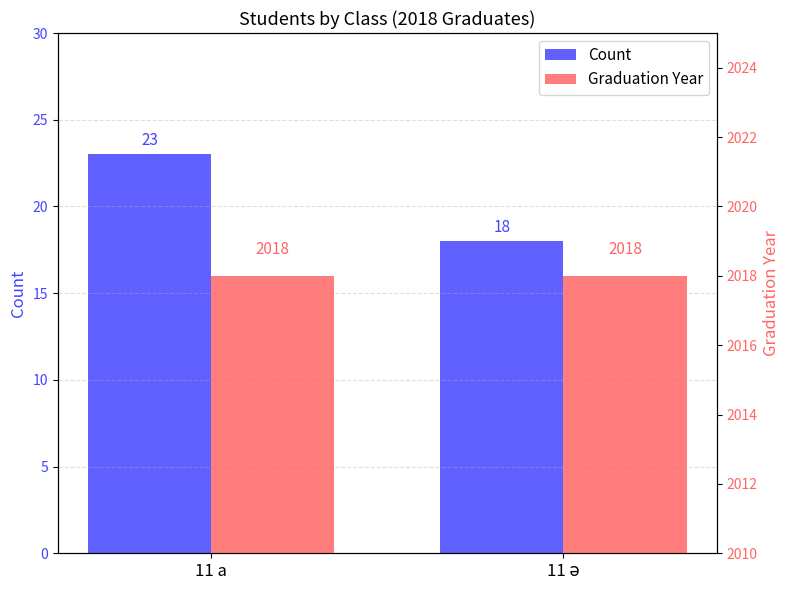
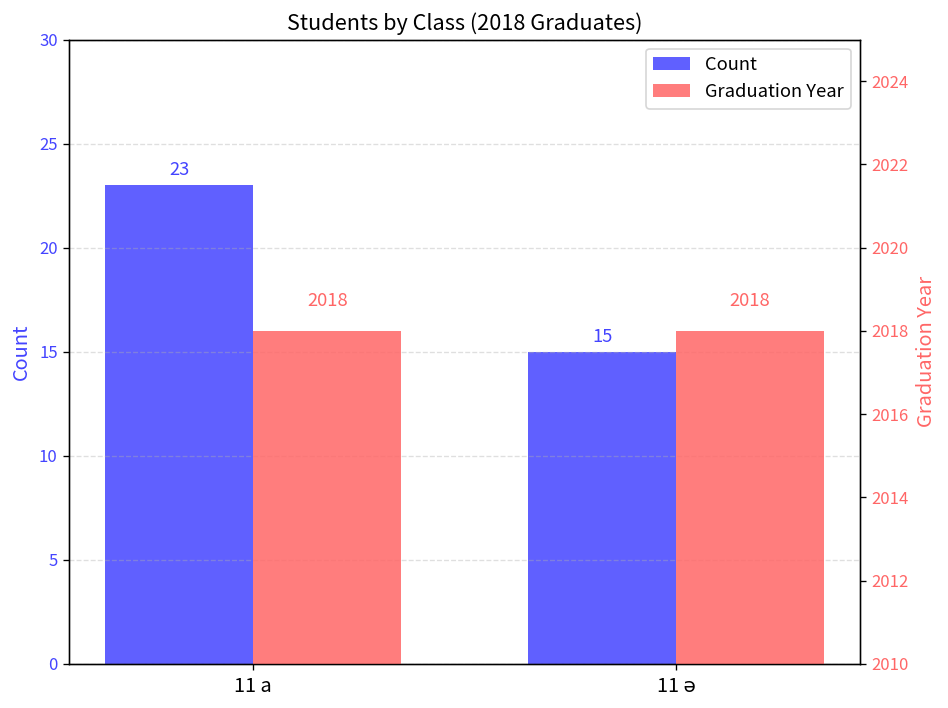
Count, 11 ә: 18 -> 15
